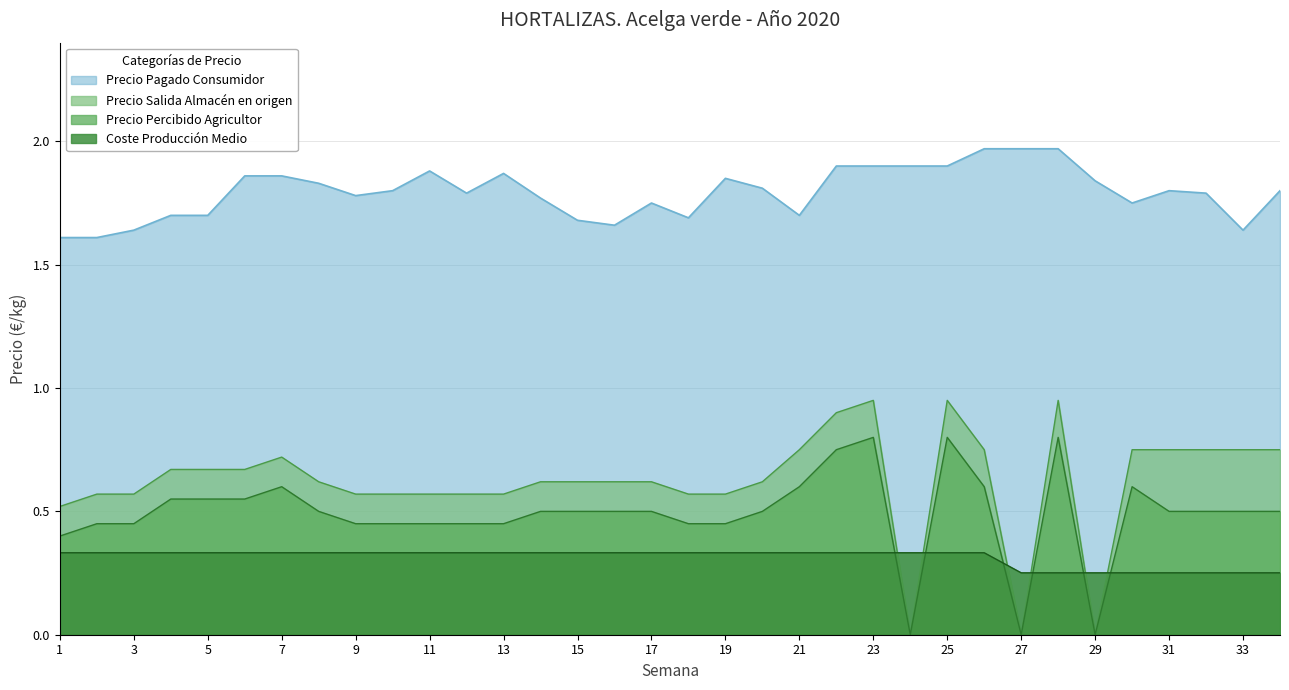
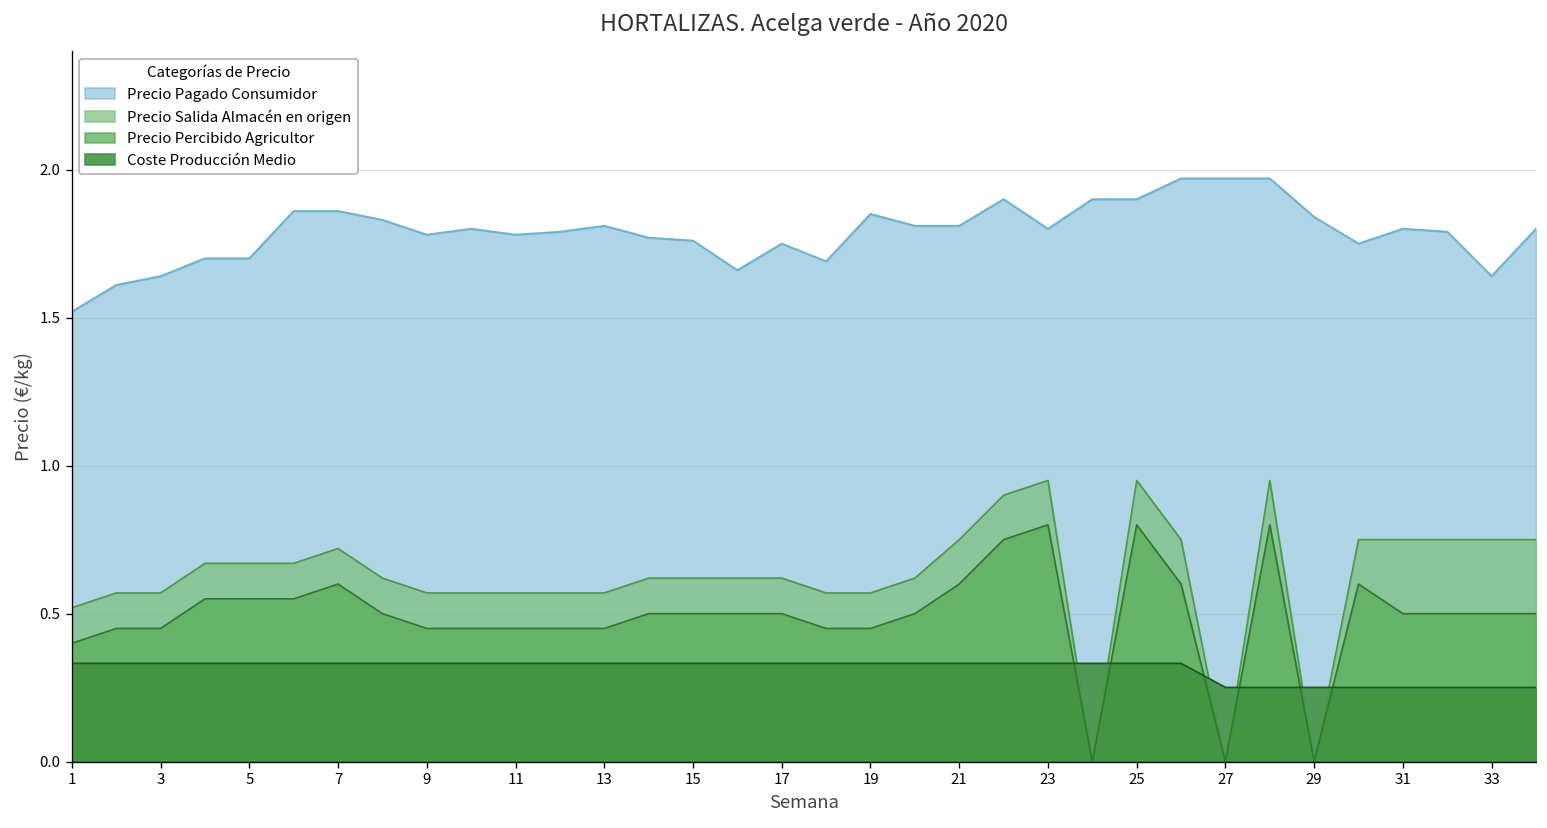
Precio Pagado Consumidor, 1: 1.61 -> 1.52
Precio Pagado Consumidor, 11: 1.88 -> 1.78
Precio Pagado Consumidor, 13: 1.87 -> 1.81
Precio Pagado Consumidor, 15: 1.68 -> 1.76
Precio Pagado Consumidor, 21: 1.70 -> 1.81
Precio Pagado Consumidor, 23: 1.9 -> 1.8
